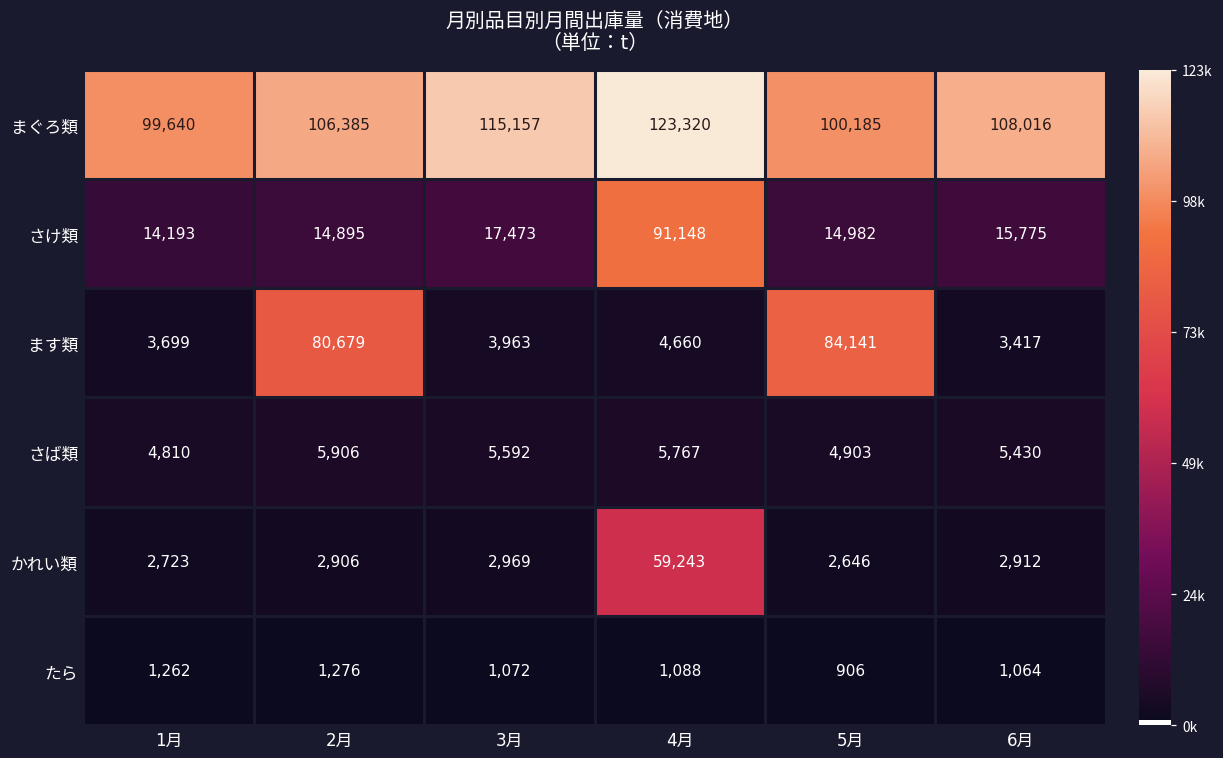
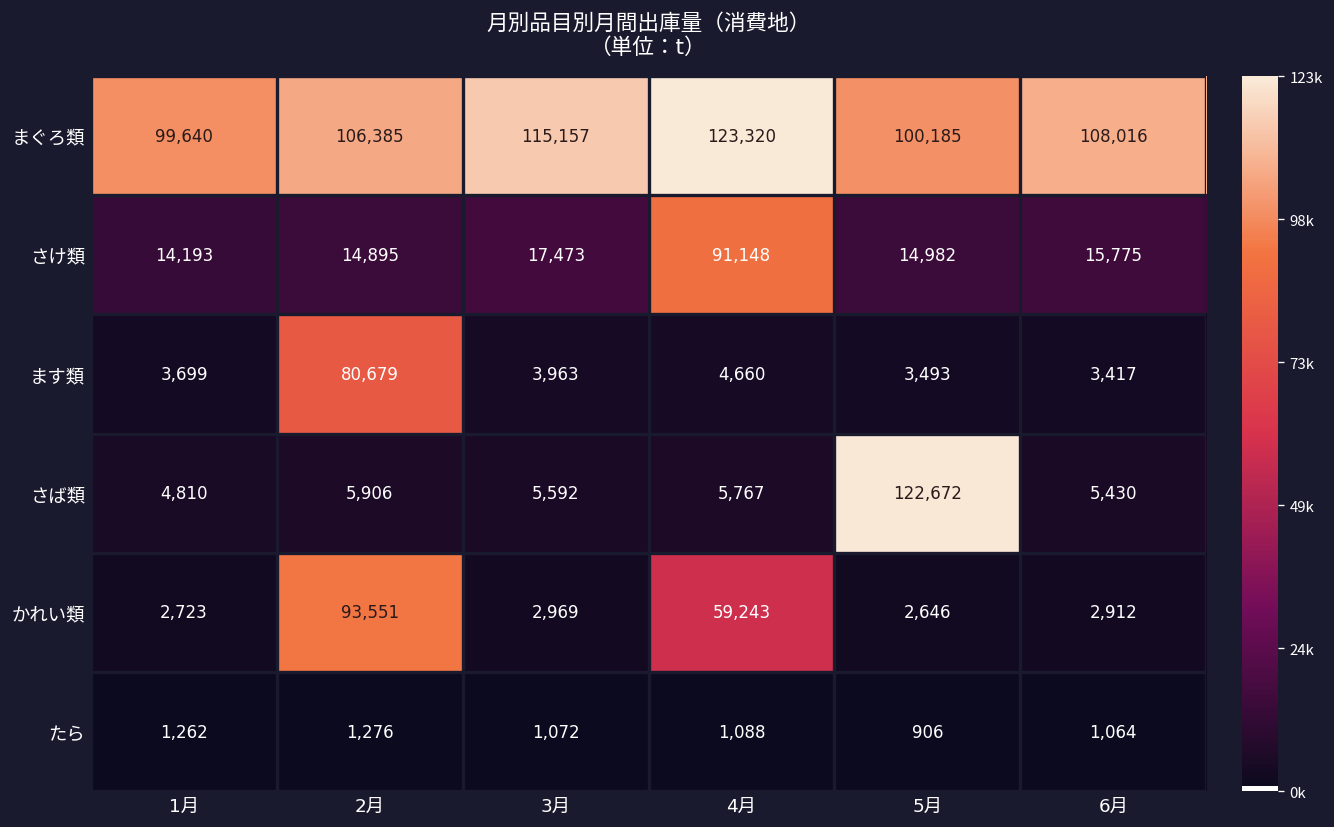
ます類, 5月: 84,141 -> 3,493
さば類, 5月: 4,903 -> 122,672
かれい類, 2月: 2,906 -> 93,551
